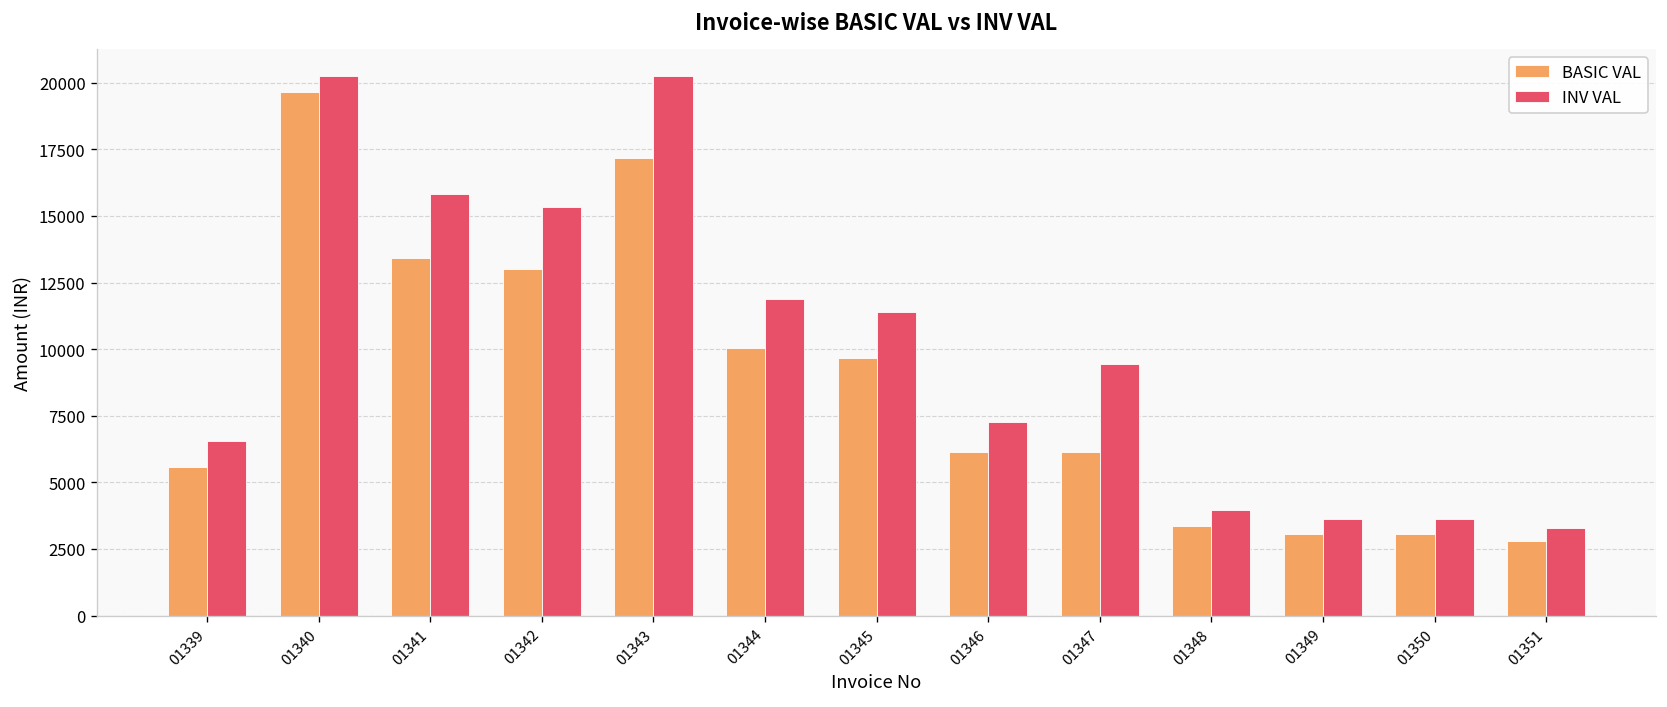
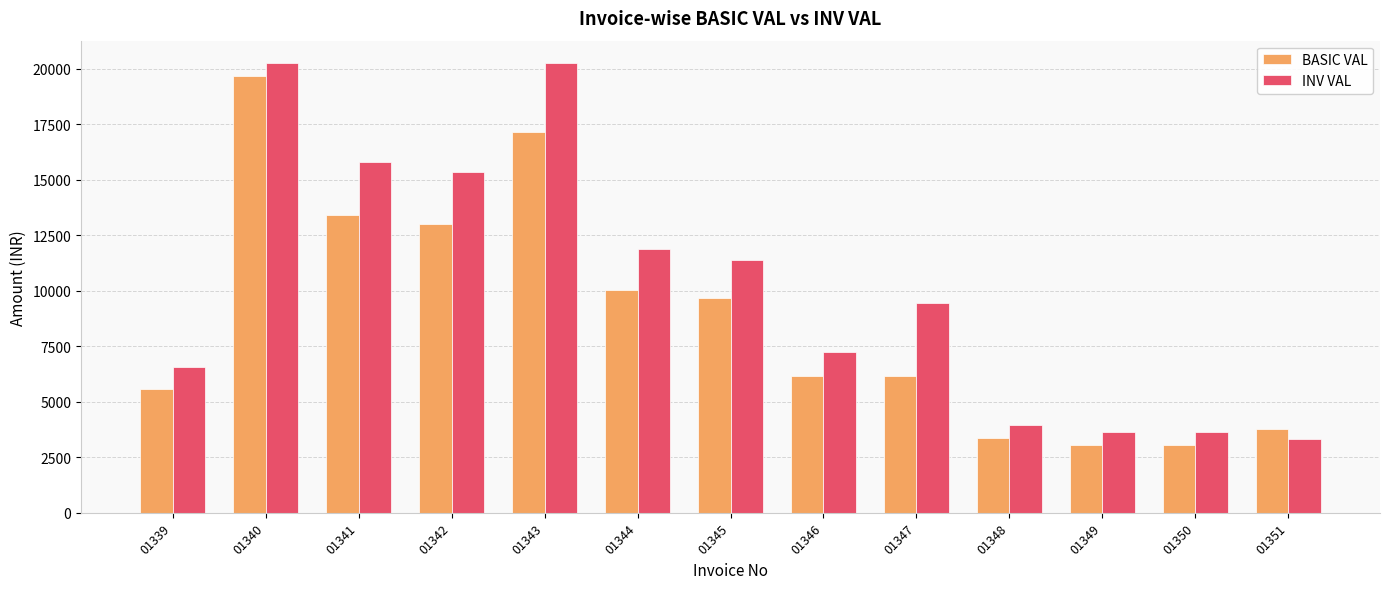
BASIC VAL, 01351: 2800 -> 3800
